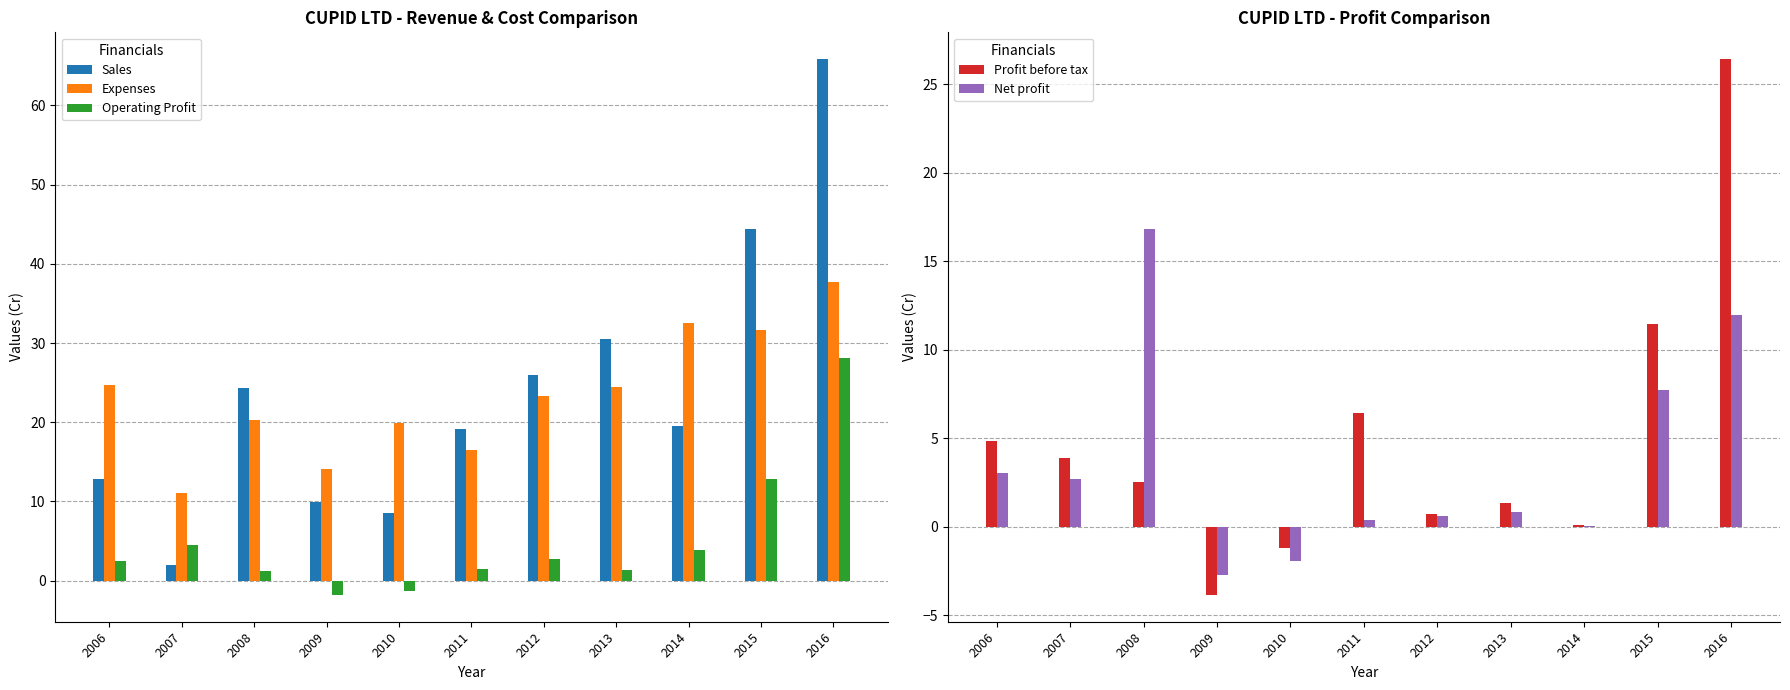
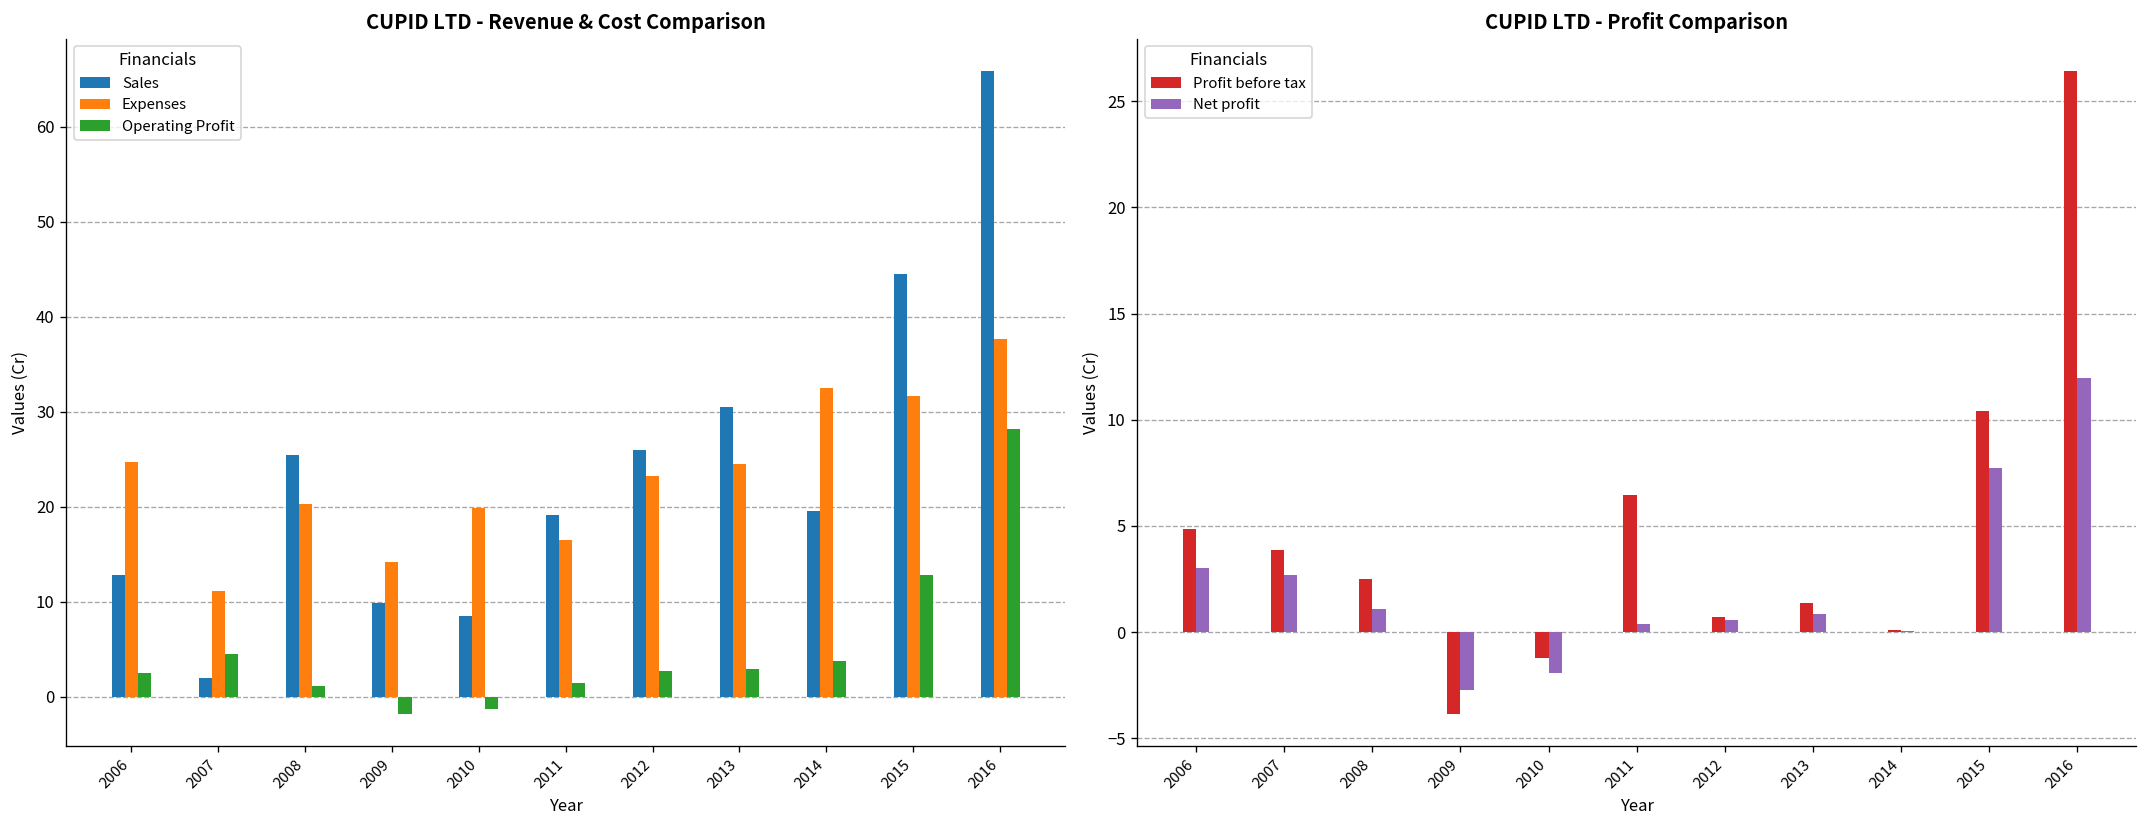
CUPID LTD - Revenue & Cost Comparison, Sales, 2008: 24 -> 25
CUPID LTD - Revenue & Cost Comparison, Operating Profit, 2013: 1 -> 3
CUPID LTD - Profit Comparison, Net profit, 2008: 16.9 -> 1.1
CUPID LTD - Profit Comparison, Profit before tax, 2015: 11.4 -> 10.4
